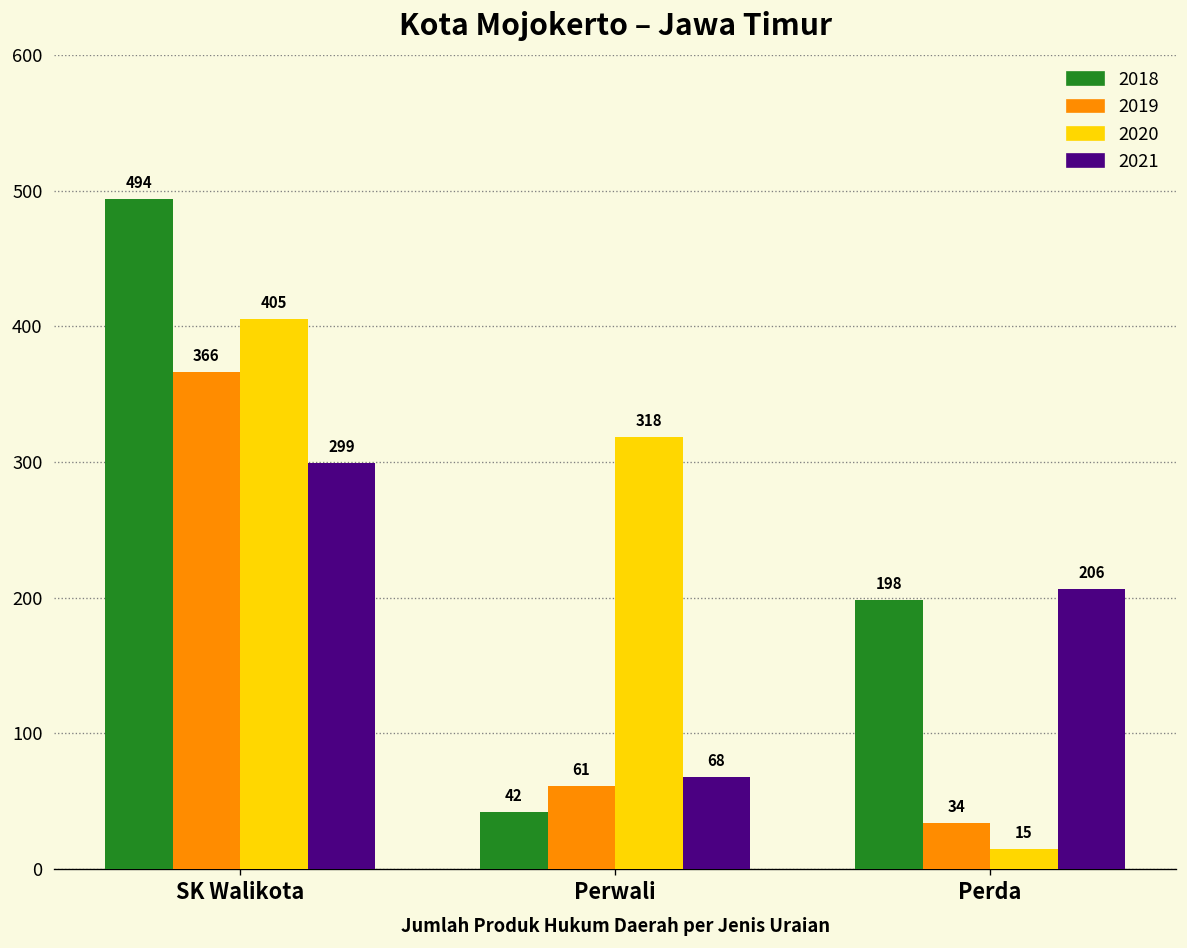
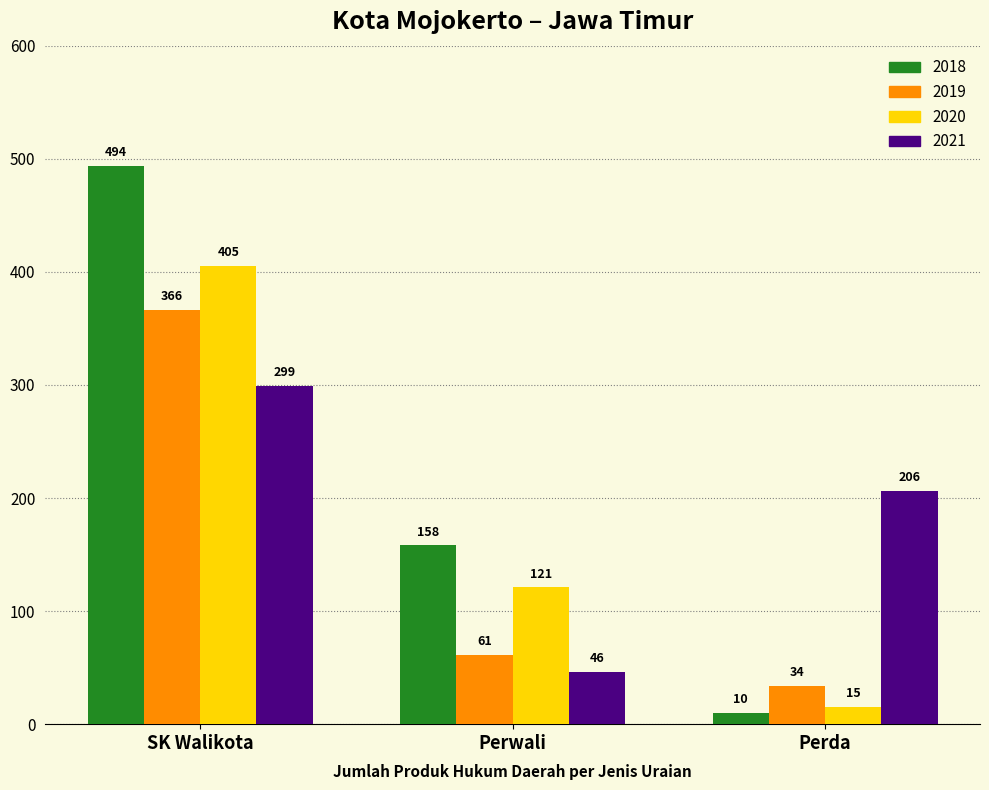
2018, Perwali: 42 -> 158
2020, Perwali: 318 -> 121
2021, Perwali: 68 -> 46
2018, Perda: 198 -> 10
